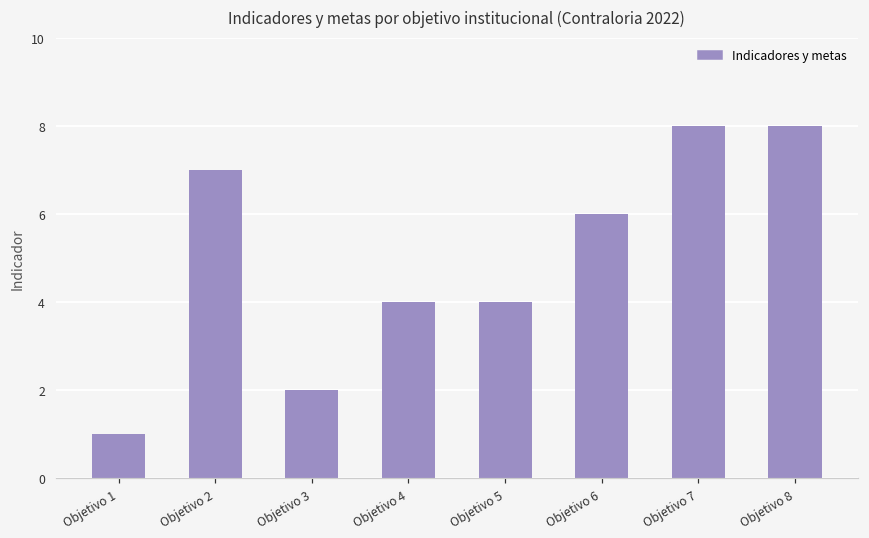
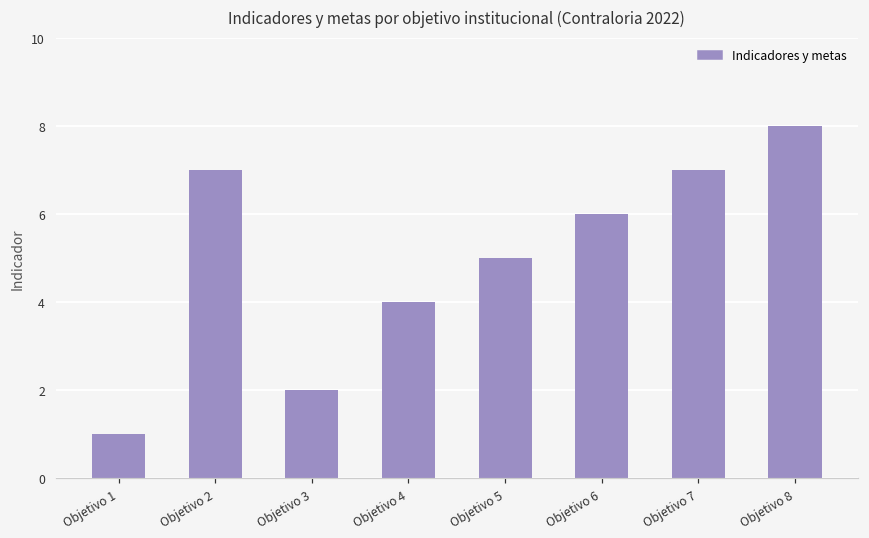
Objetivo 5: 4 -> 5
Objetivo 7: 8 -> 7
